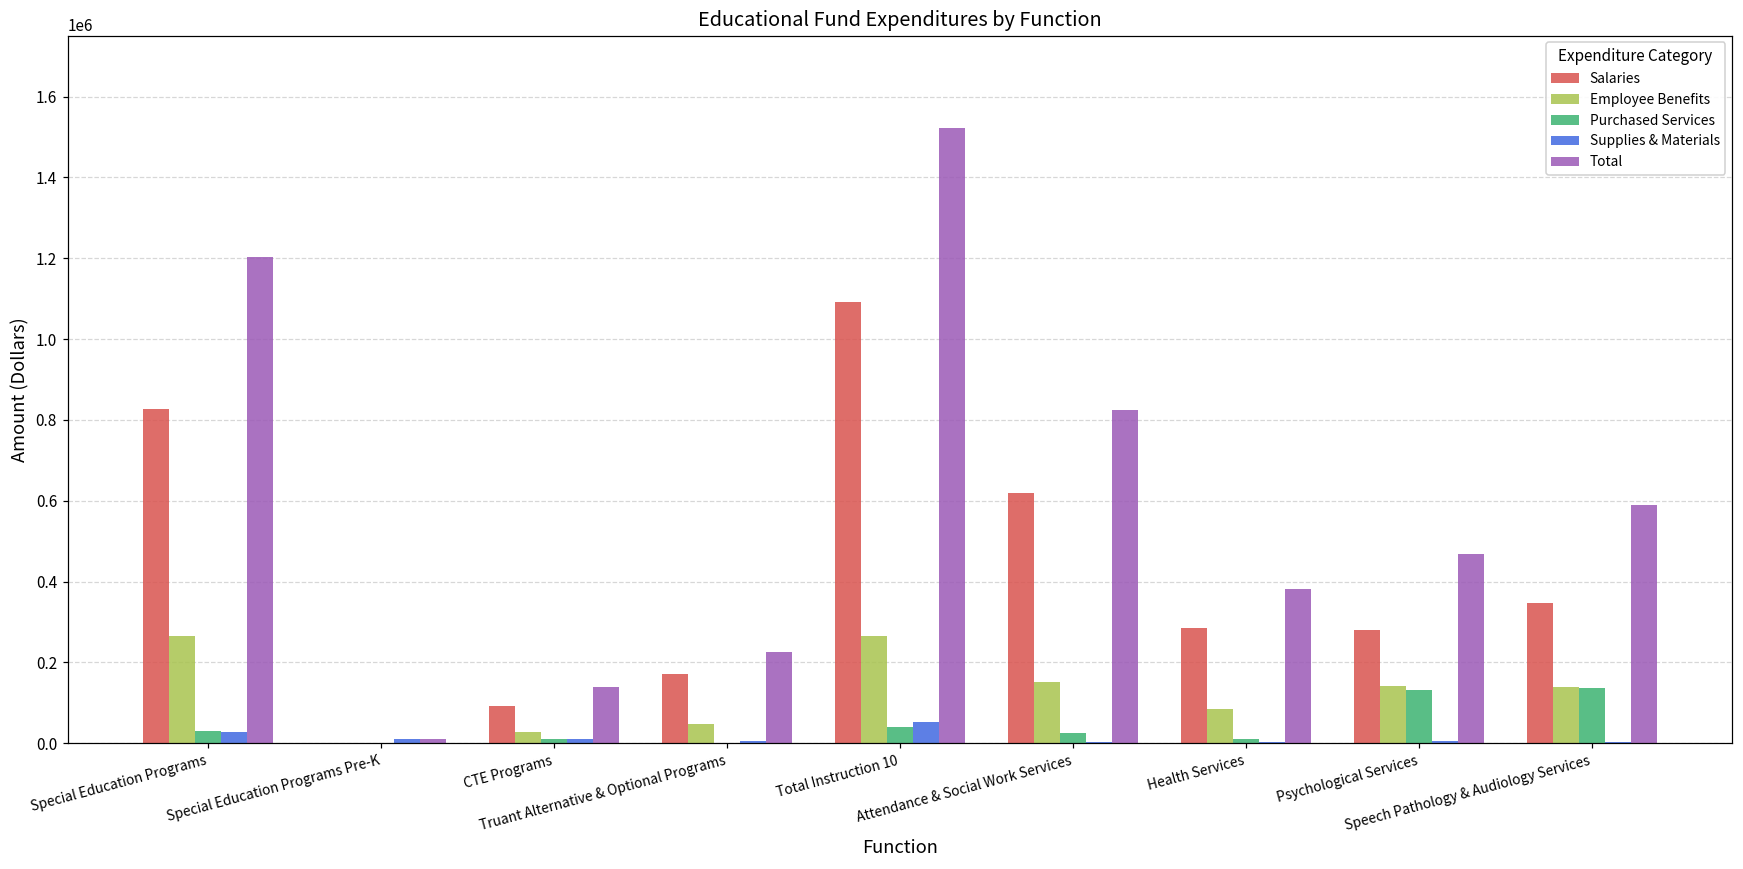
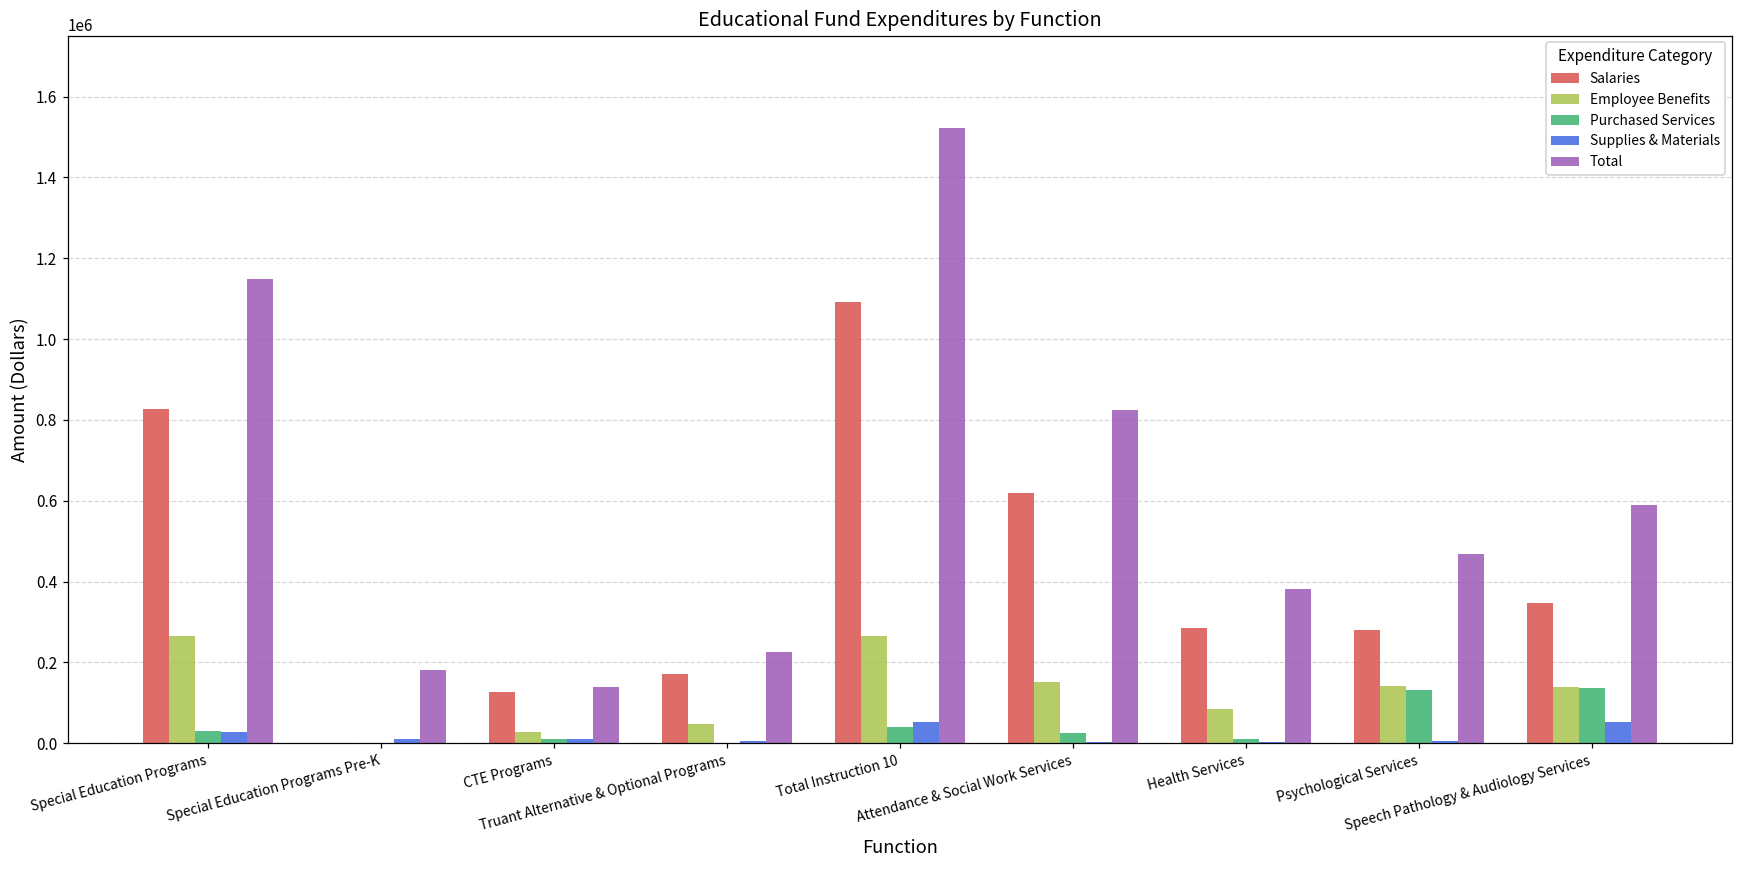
Total, Special Education Programs: 1200000 -> 1150000
Total, Special Education Programs Pre-K: 10000 -> 180000
Salaries, CTE Programs: 90000 -> 130000
Supplies & Materials, Speech Pathology & Audiology Services: 0 -> 50000
